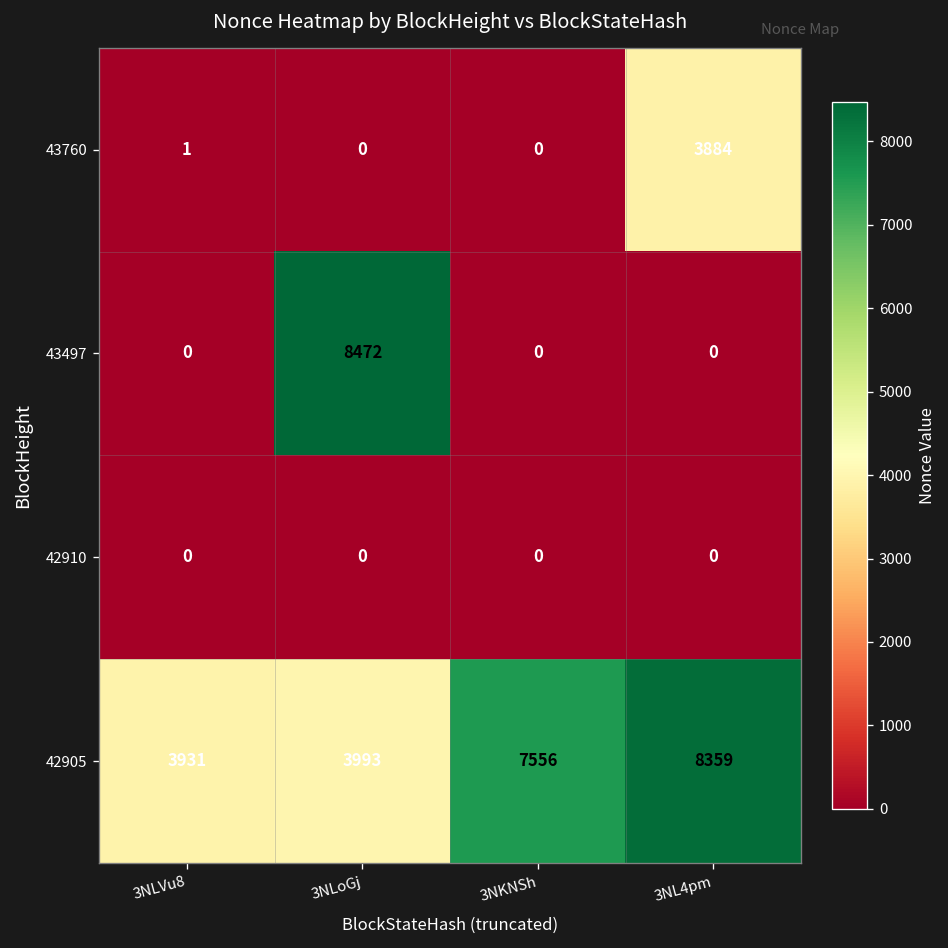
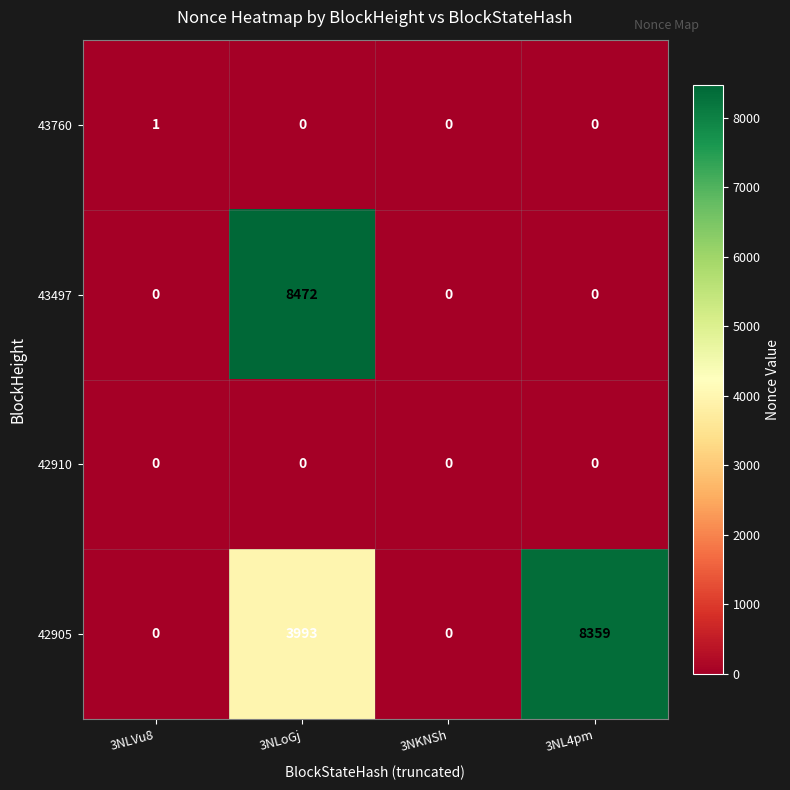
43760, 3NL4pm: 3884 -> 0
42905, 3NLVu8: 3931 -> 0
42905, 3NKNSh: 7556 -> 0
